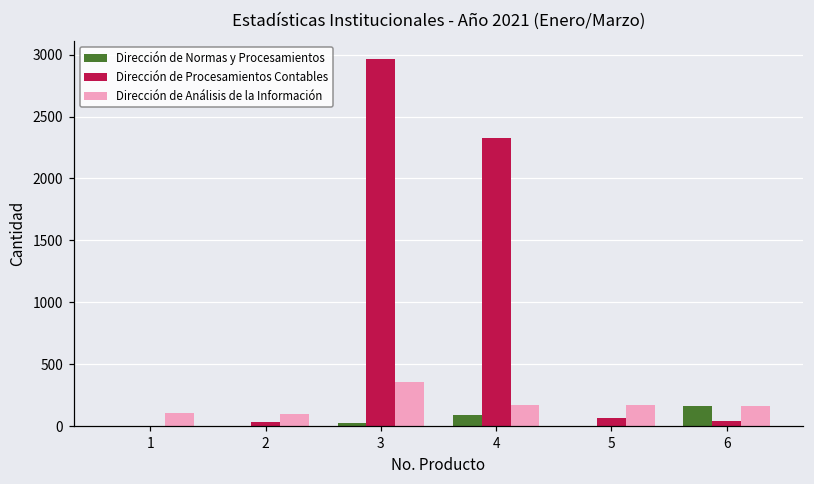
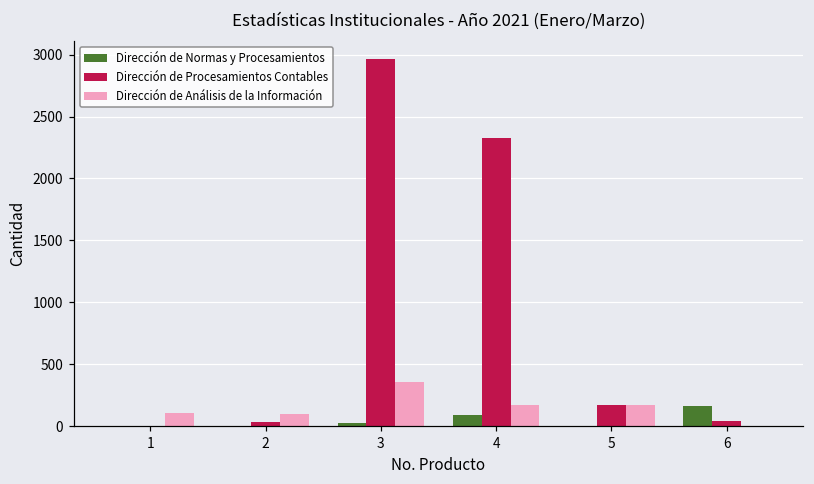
Dirección de Procesamientos Contables, 5: 70 -> 170
Dirección de Análisis de la Información, 6: 170 -> 0
